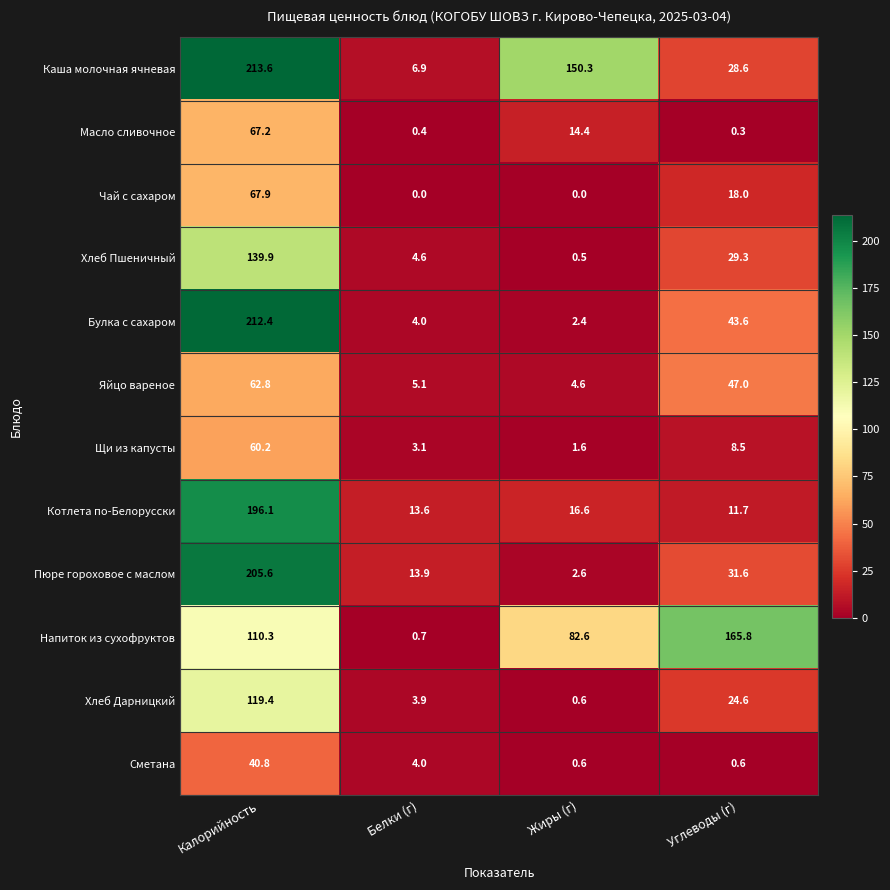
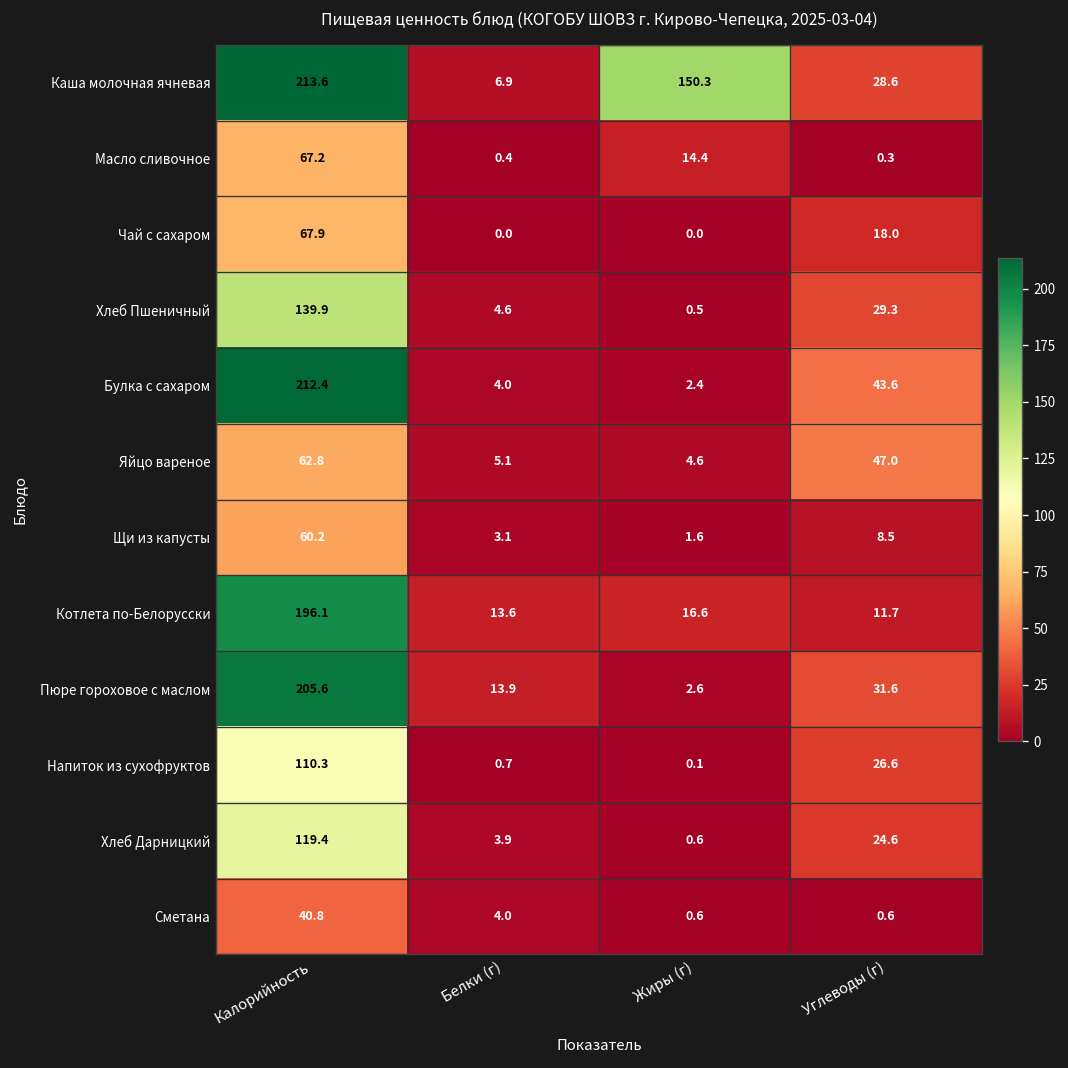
Напиток из сухофруктов, Жиры (г): 82.6 -> 0.1
Напиток из сухофруктов, Углеводы (г): 165.8 -> 26.6
